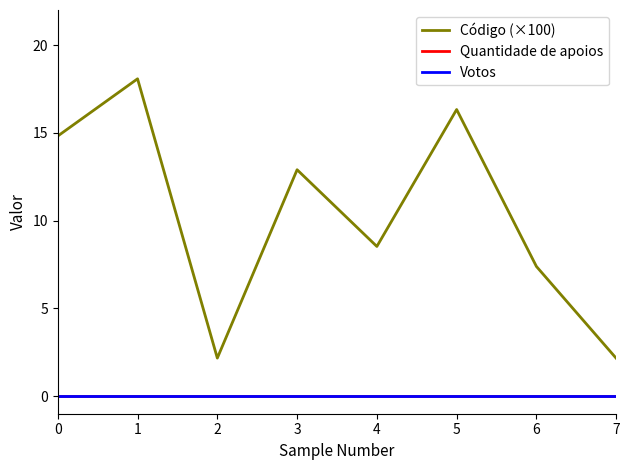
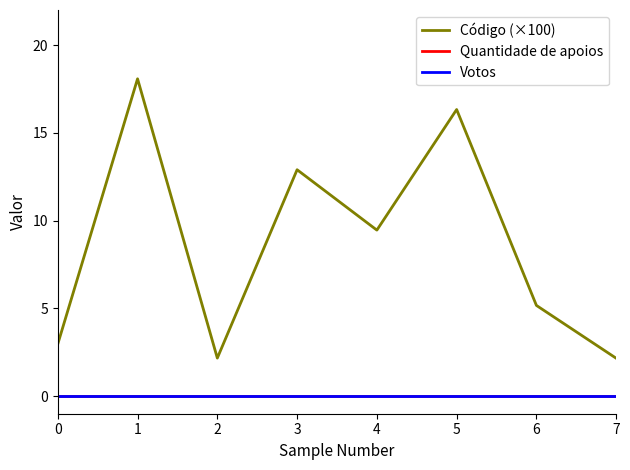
Código (×100), 0: 14.8 -> 3.0
Código (×100), 4: 8.5 -> 9.5
Código (×100), 6: 7.4 -> 5.2
